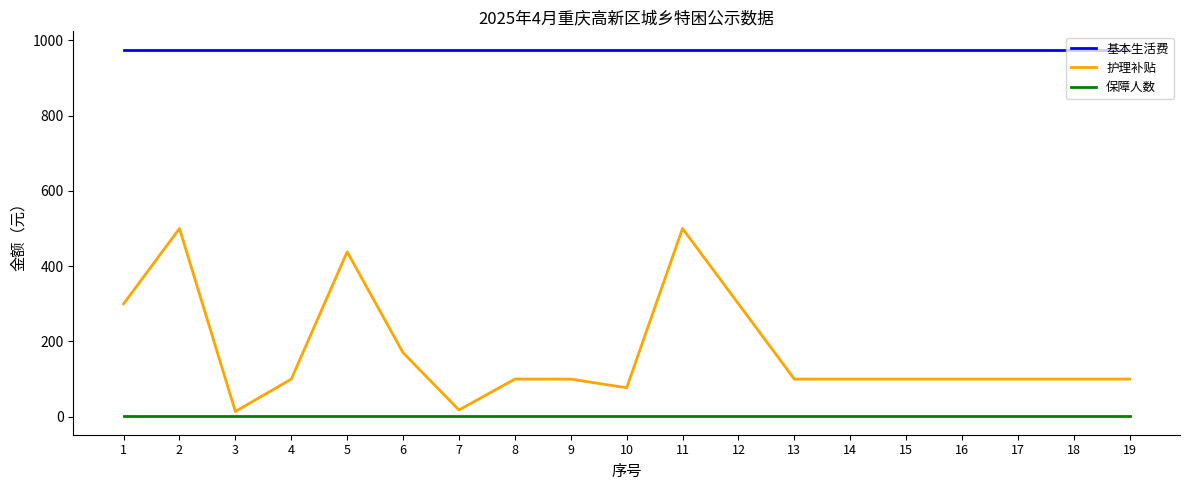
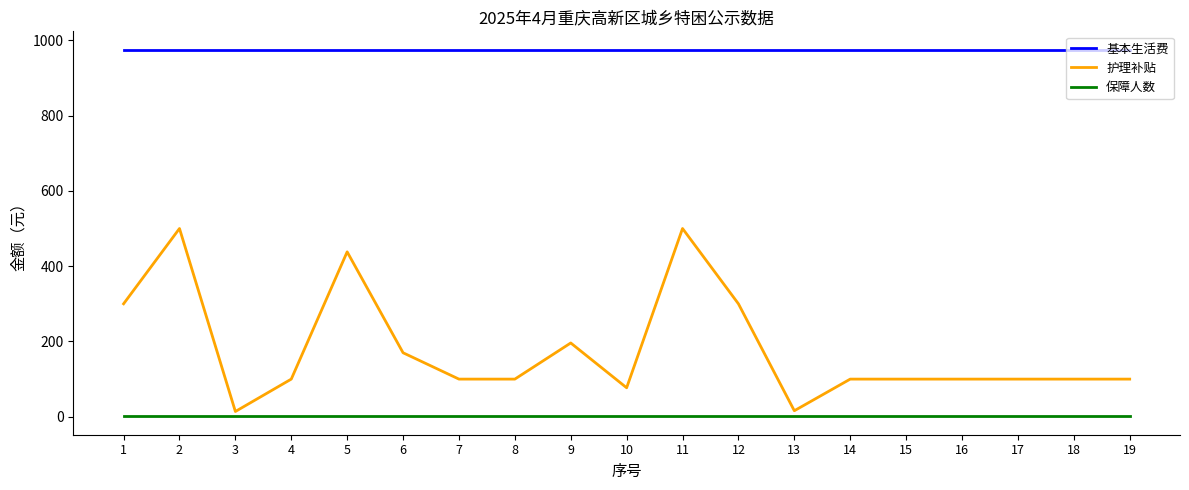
护理补贴, 7: 20 -> 100
护理补贴, 9: 100 -> 200
护理补贴, 13: 100 -> 20
